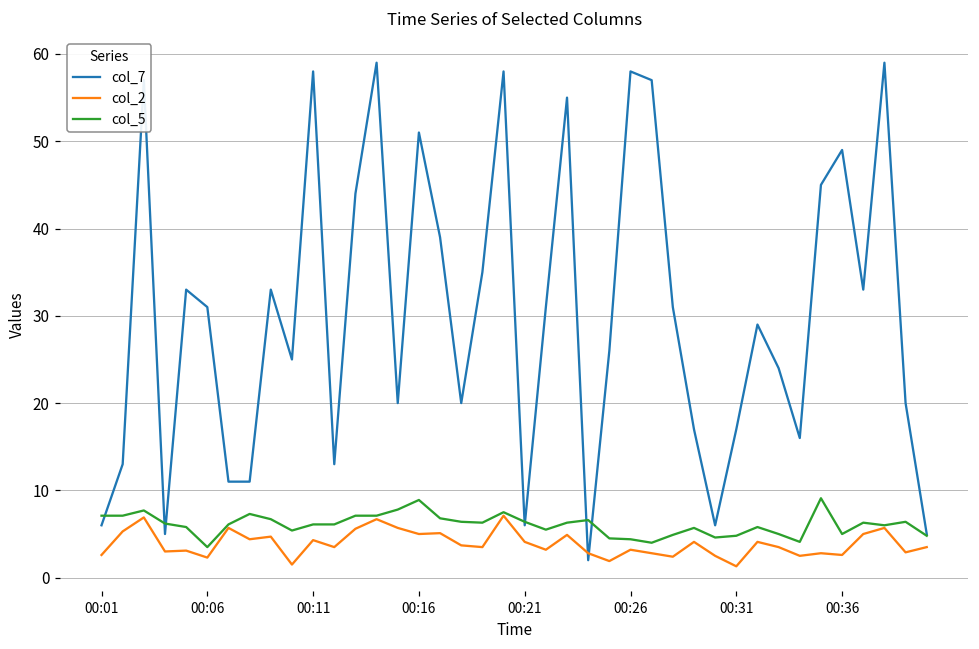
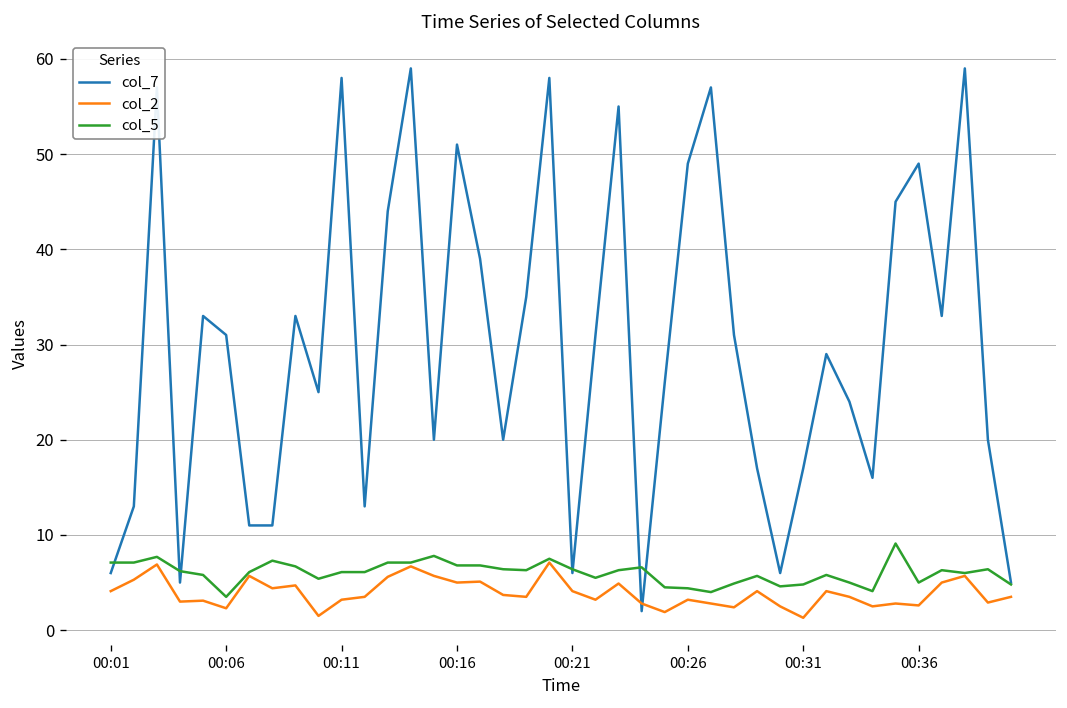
col_2, 00:01: 3 -> 4
col_2, 00:11: 4 -> 3
col_5, 00:16: 9 -> 7
col_7, 00:26: 58 -> 49
